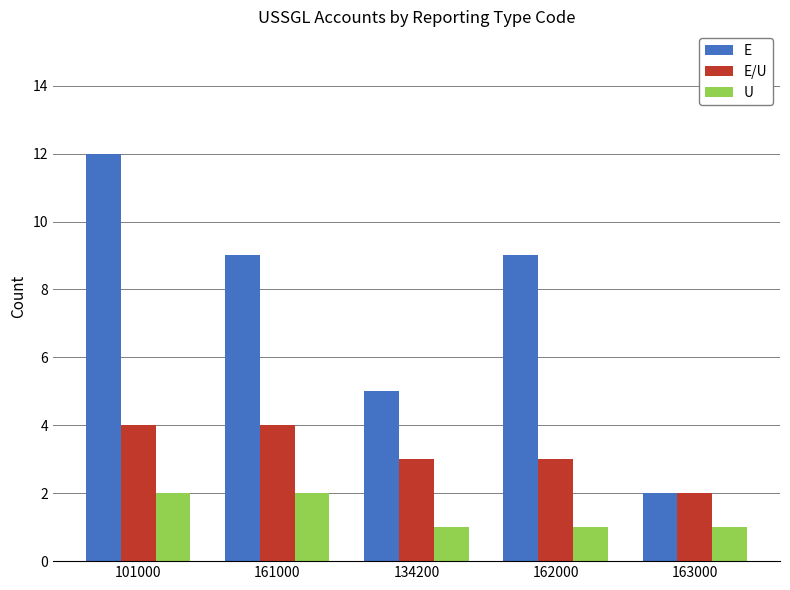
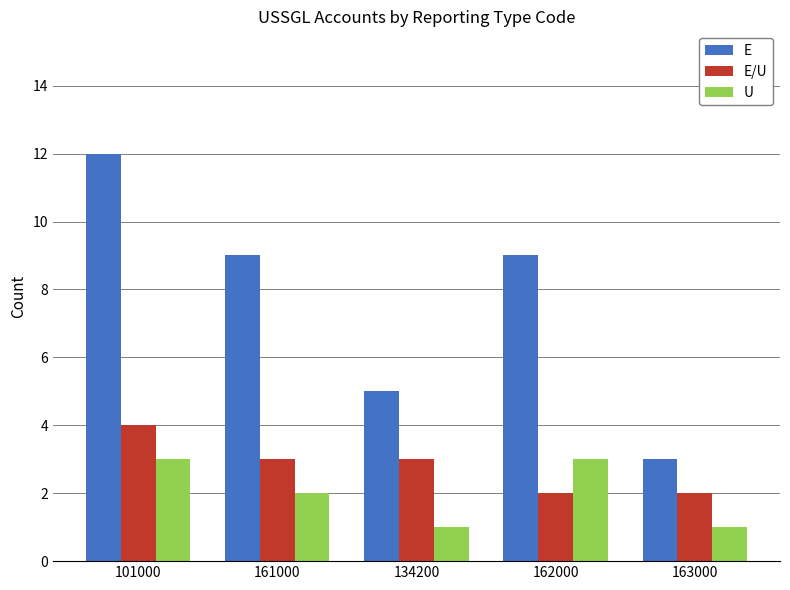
U, 101000: 2 -> 3
E/U, 161000: 4 -> 3
E/U, 162000: 3 -> 2
U, 162000: 1 -> 3
E, 163000: 2 -> 3
